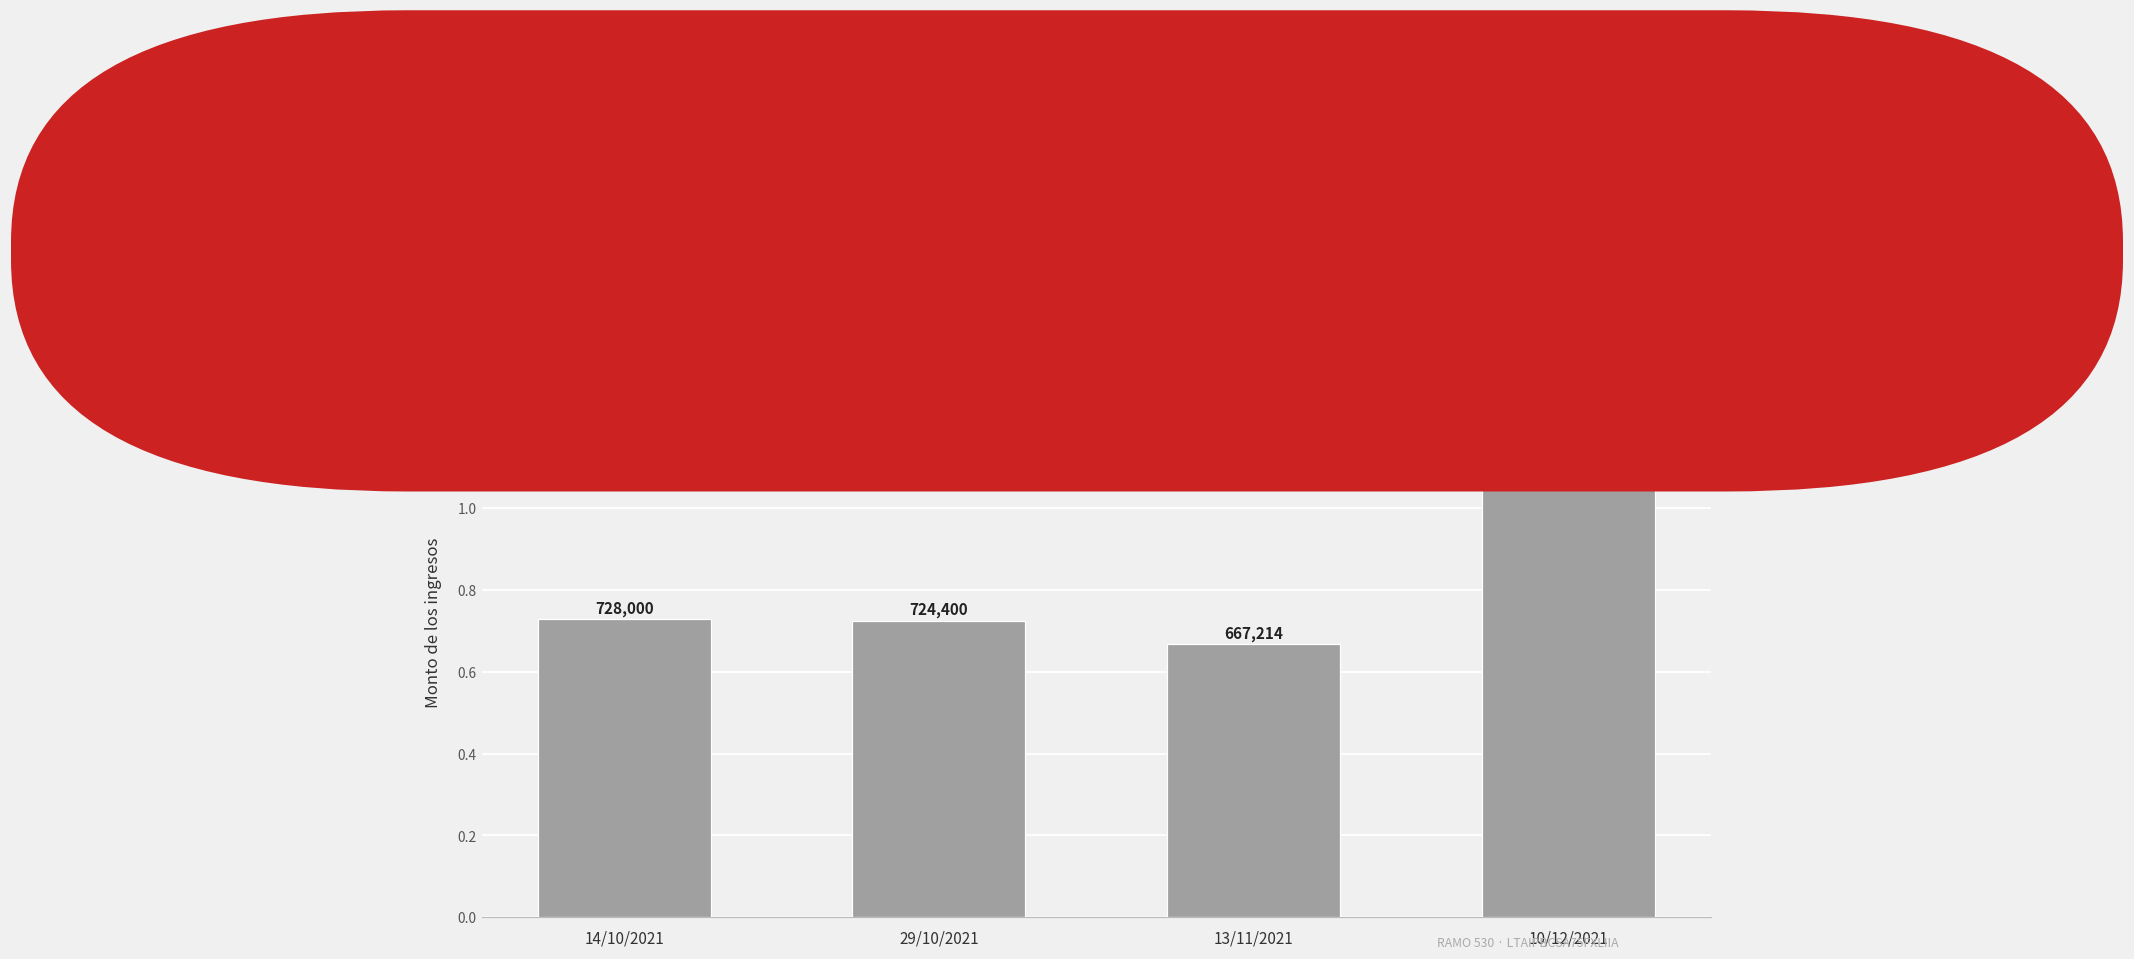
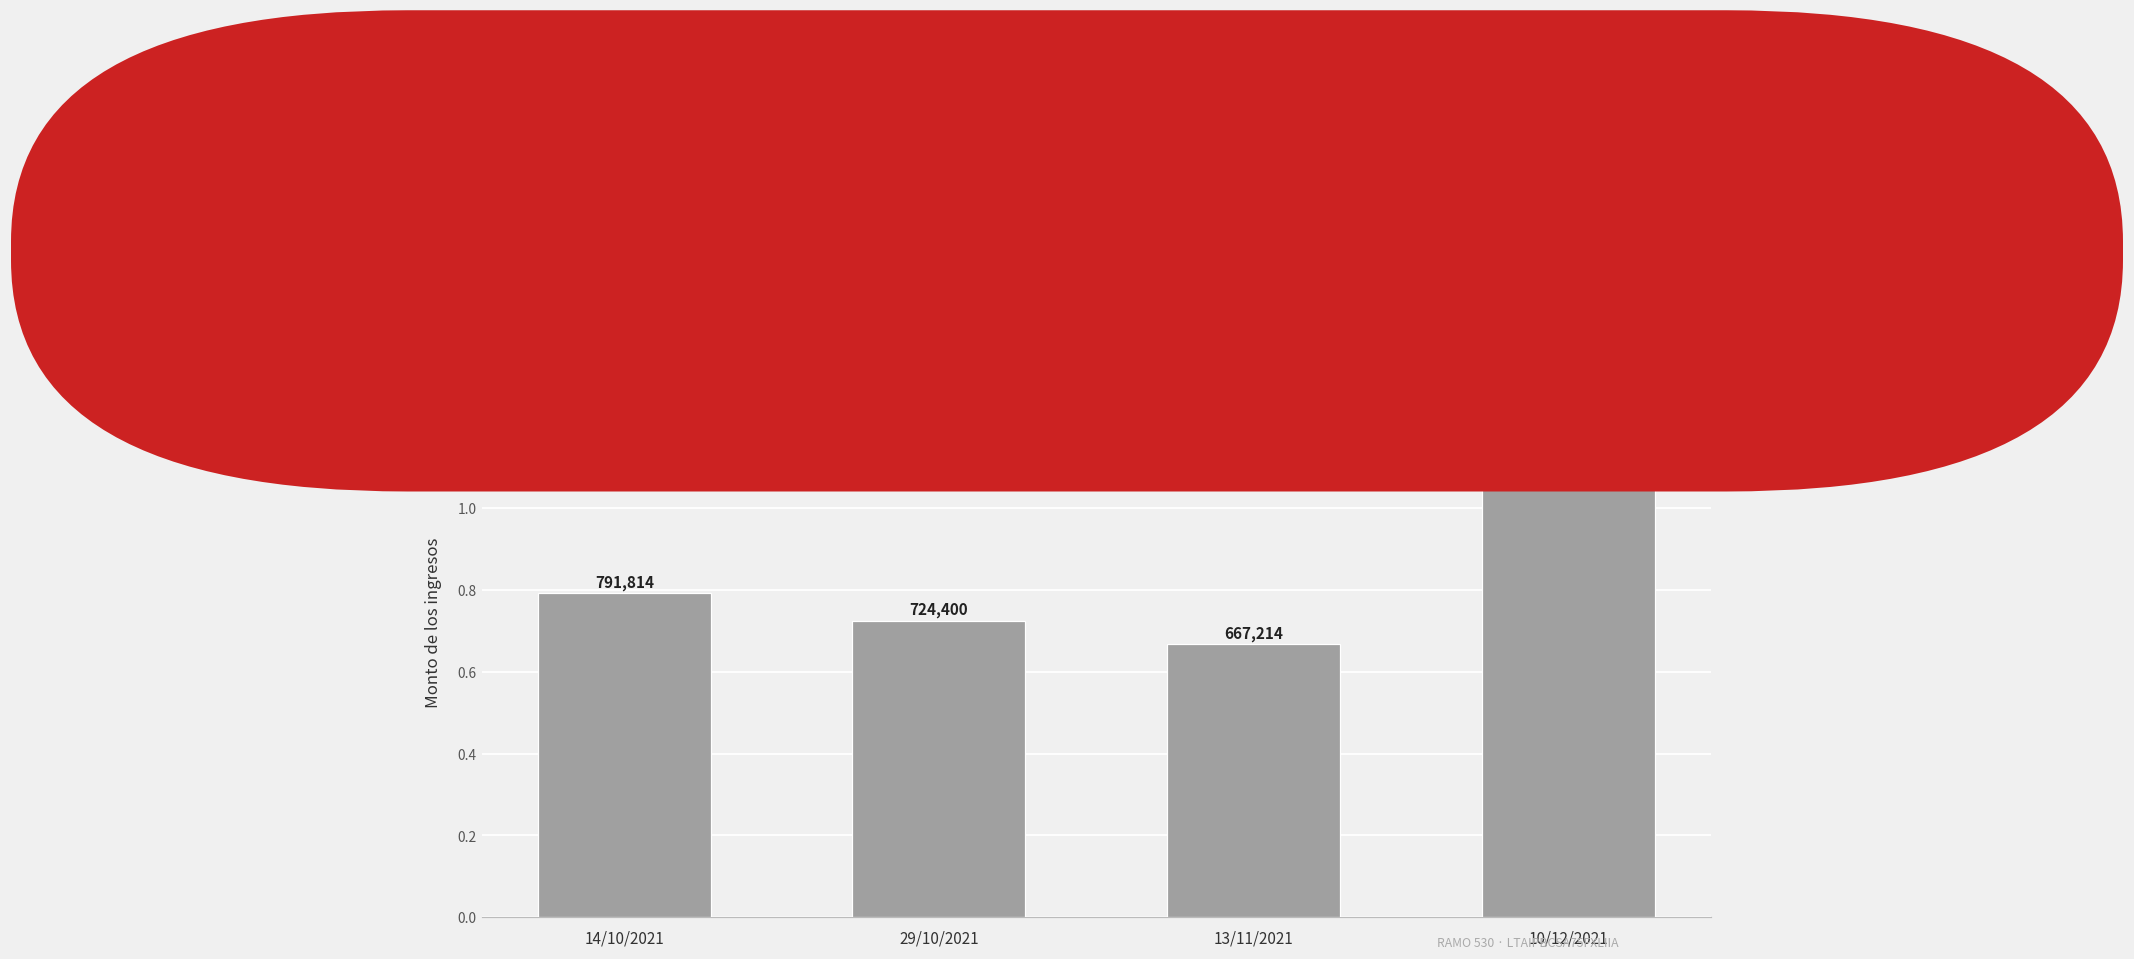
14/10/2021: 728,000 -> 791,814
